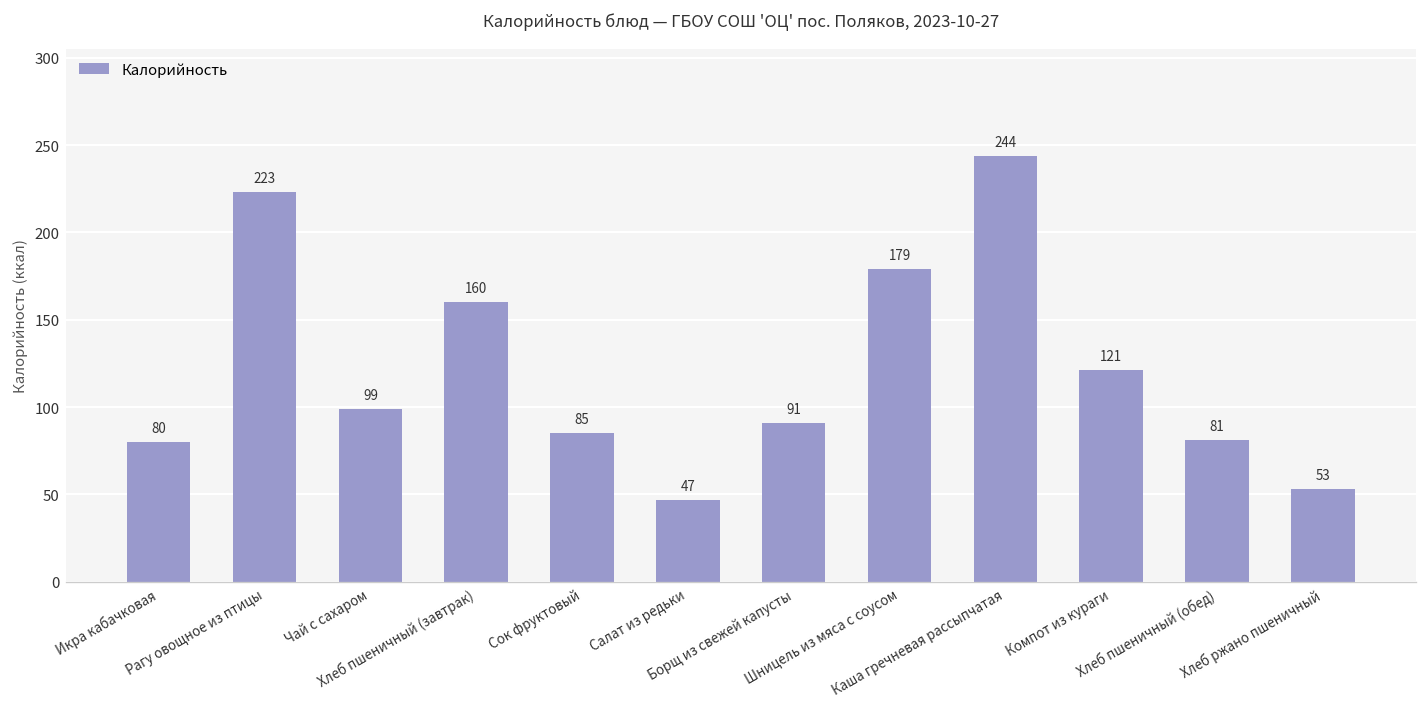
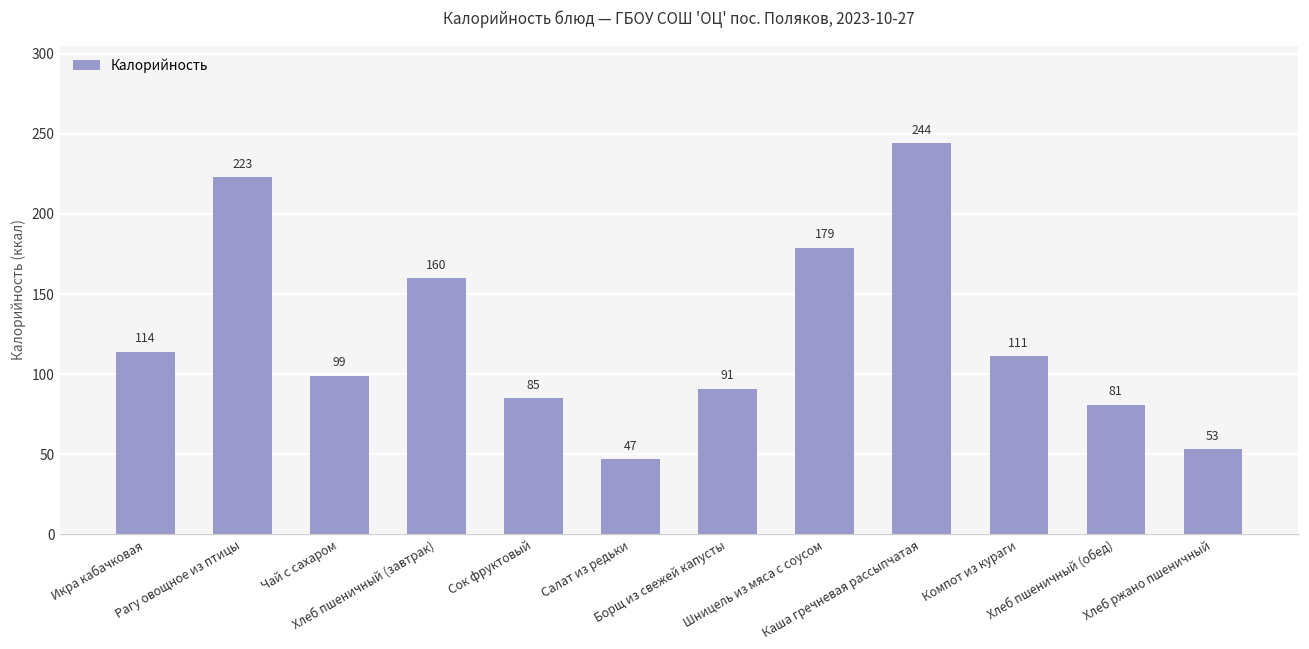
Икра кабачковая: 80 -> 114
Компот из кураги: 121 -> 111
